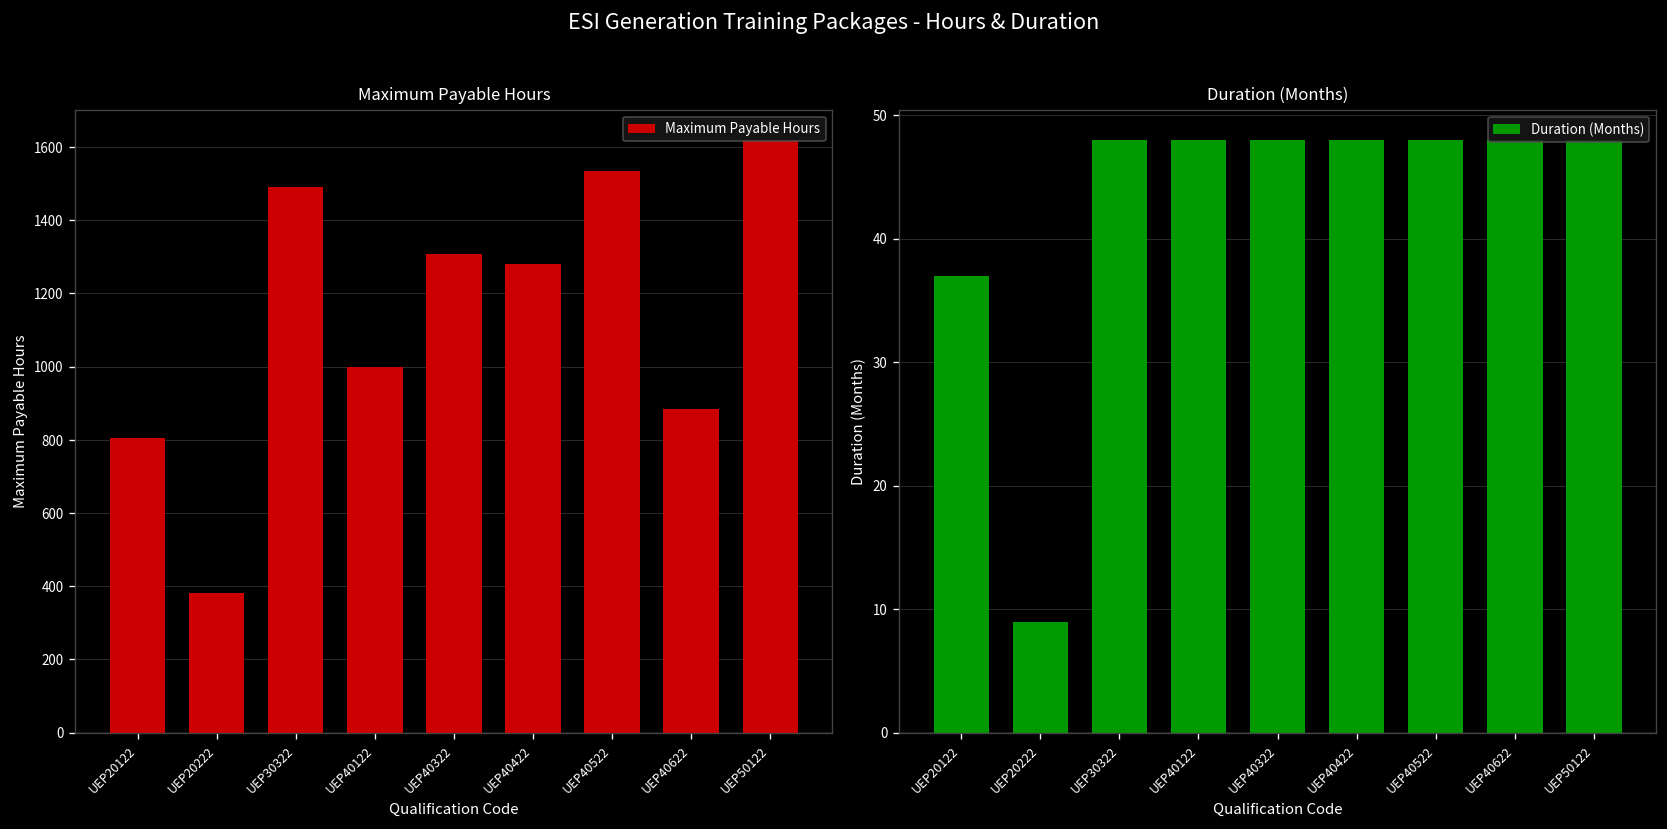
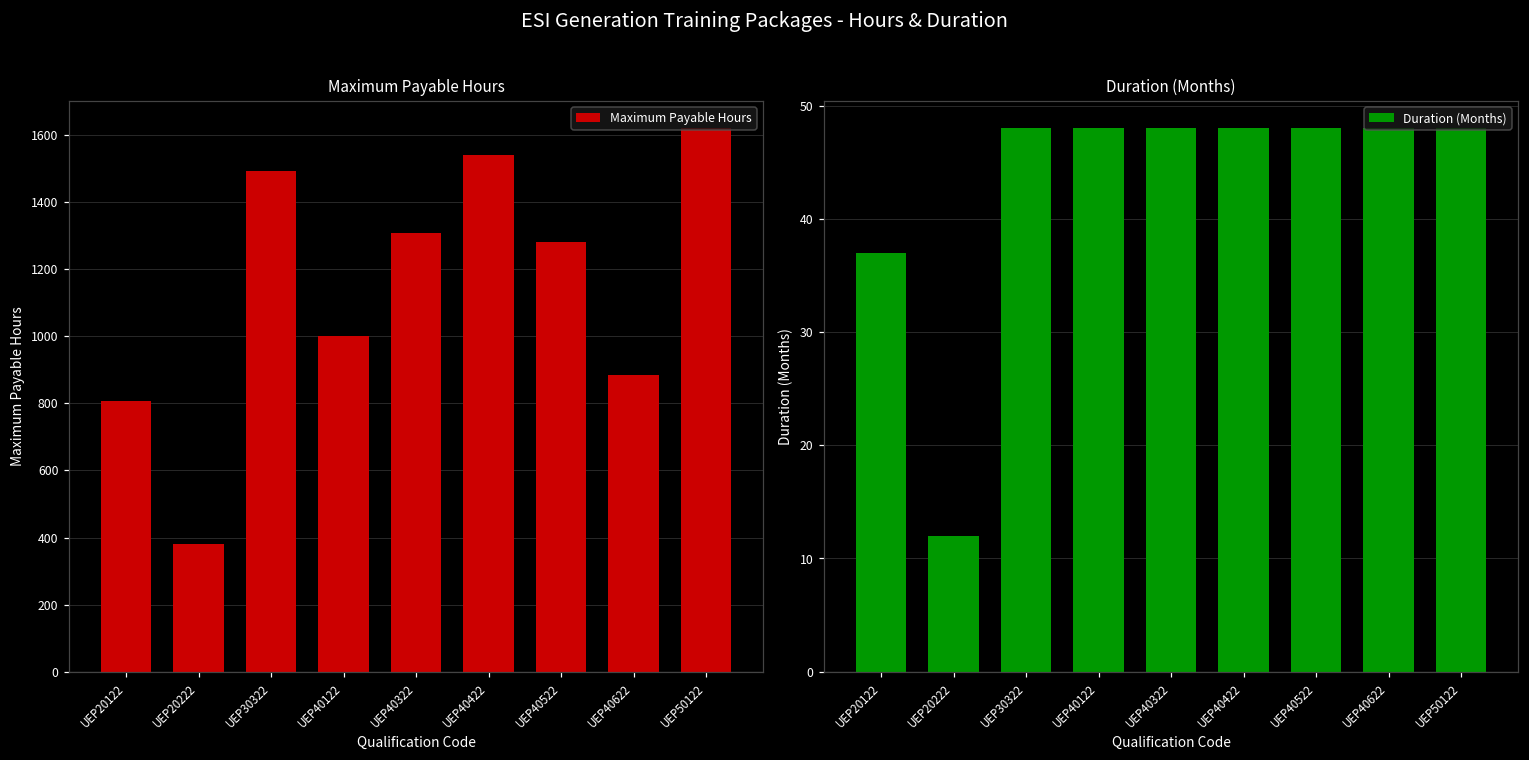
Maximum Payable Hours, UEP40422: 1280 -> 1540
Maximum Payable Hours, UEP40522: 1540 -> 1280
Duration (Months), UEP20222: 9 -> 12
